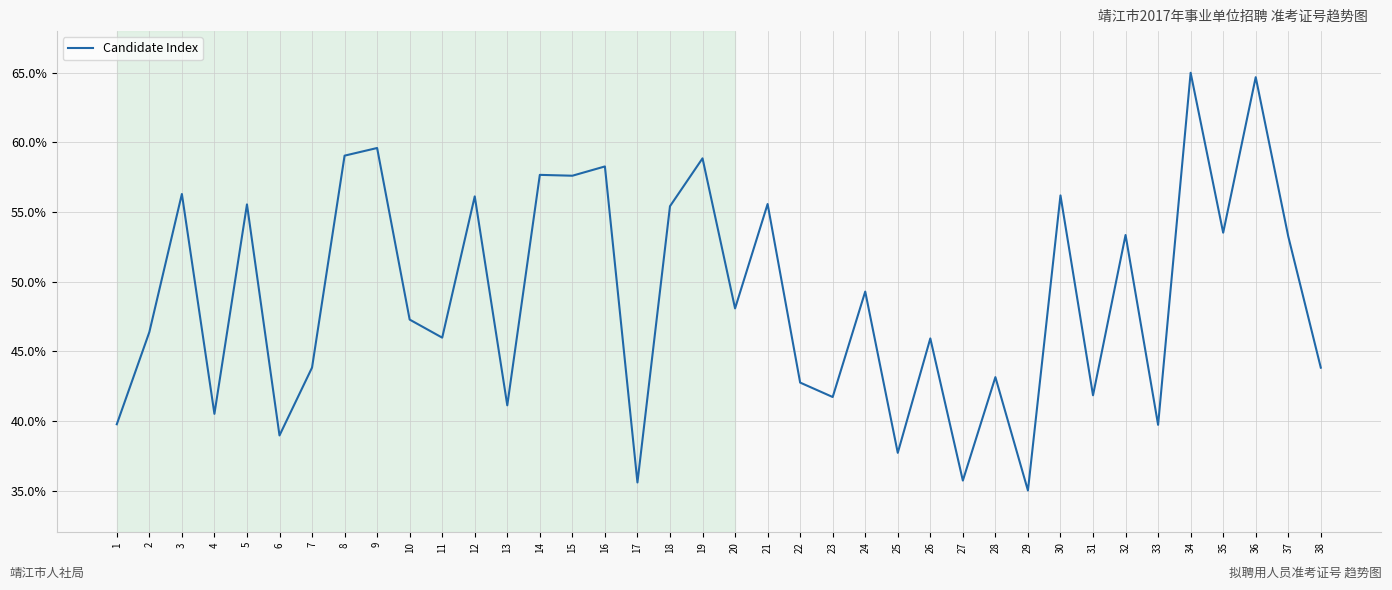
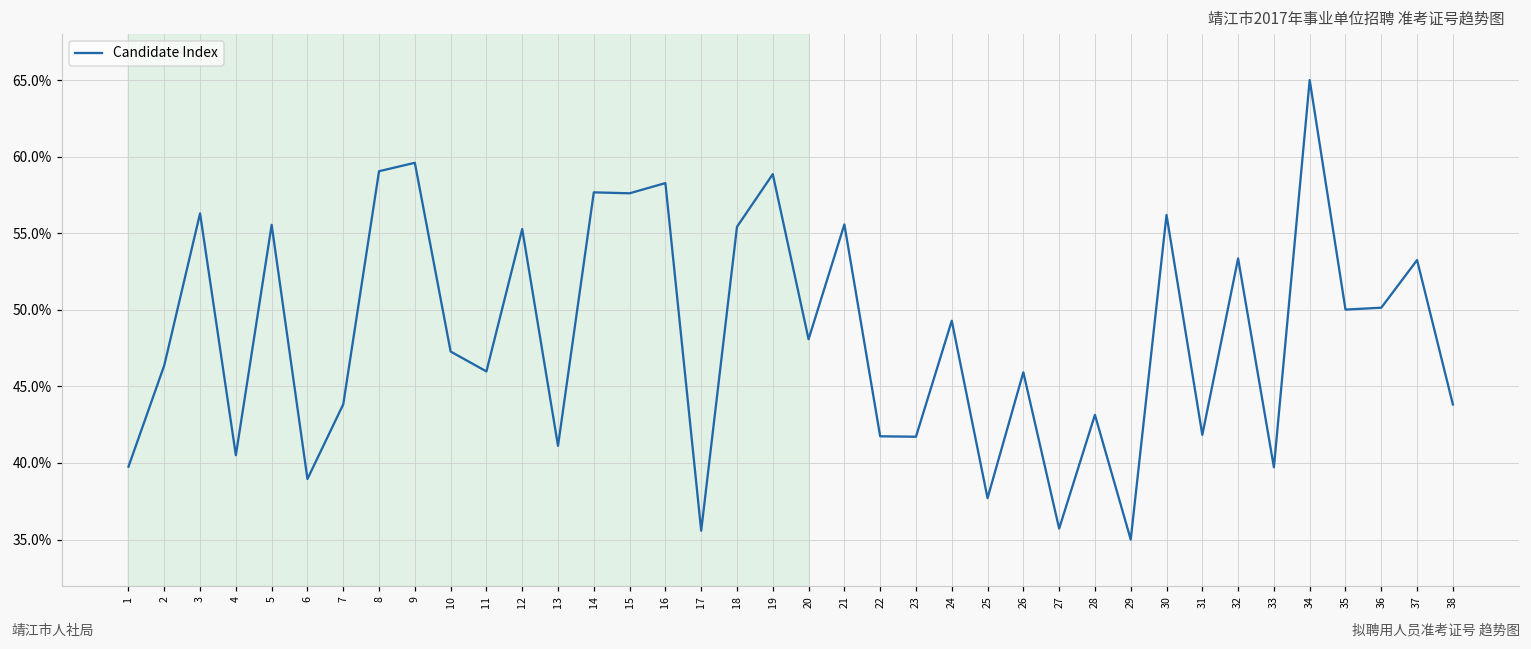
12: 56.1% -> 55.3%
22: 42.8% -> 41.7%
35: 53.5% -> 50.0%
36: 64.7% -> 50.1%
